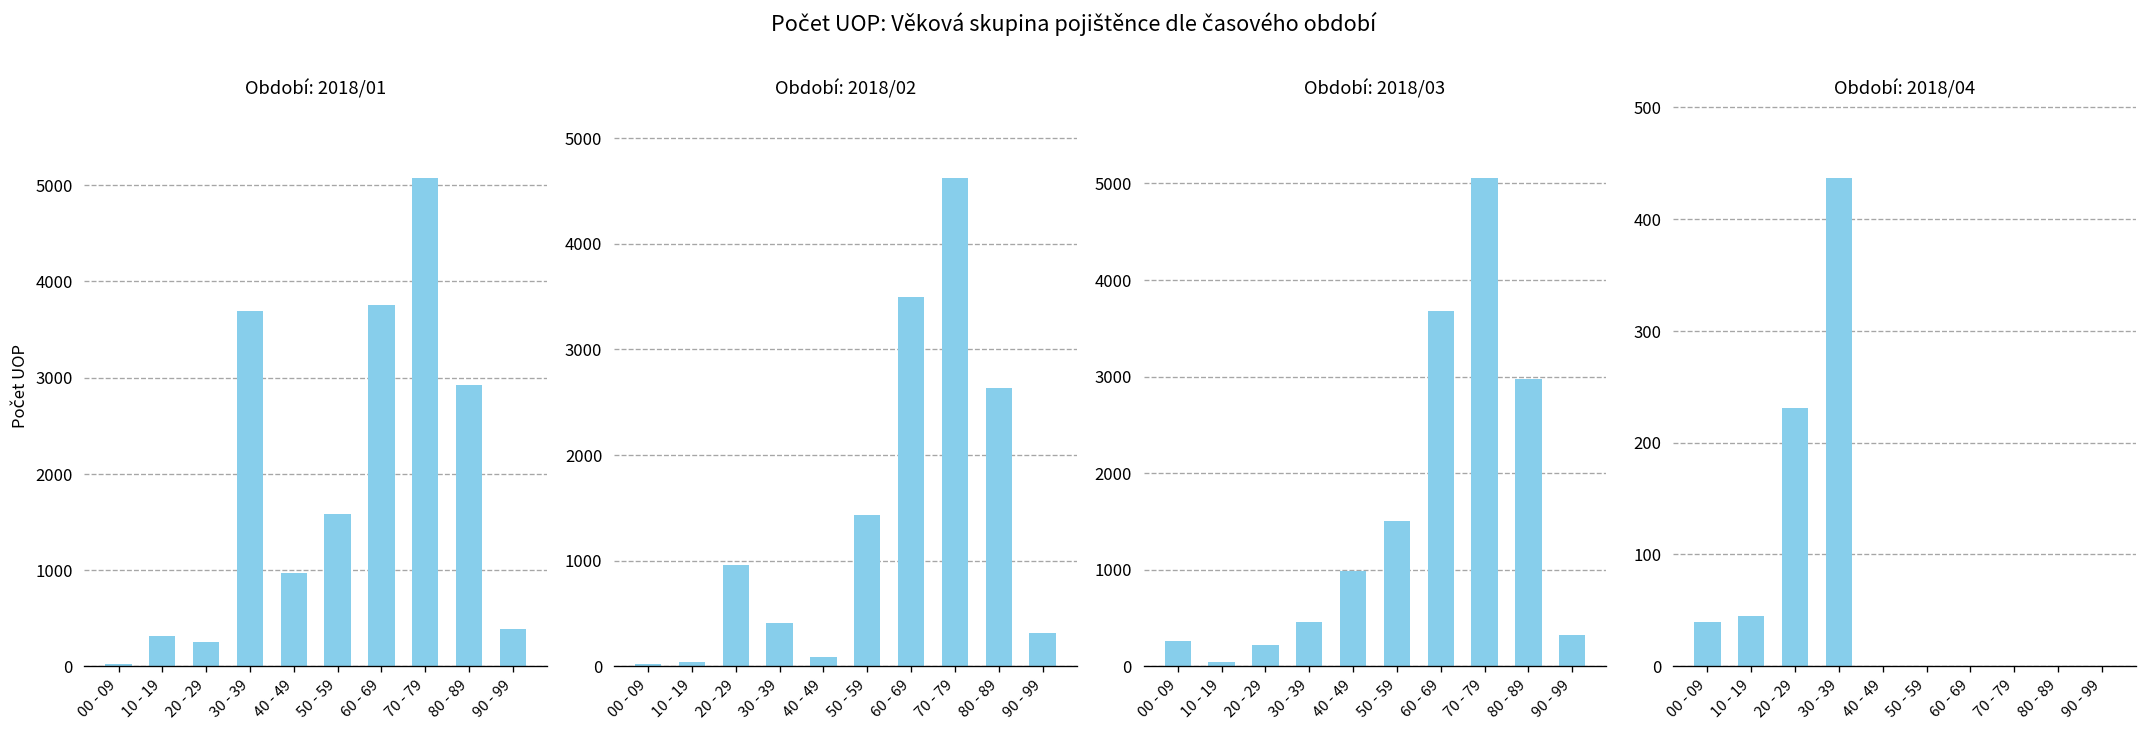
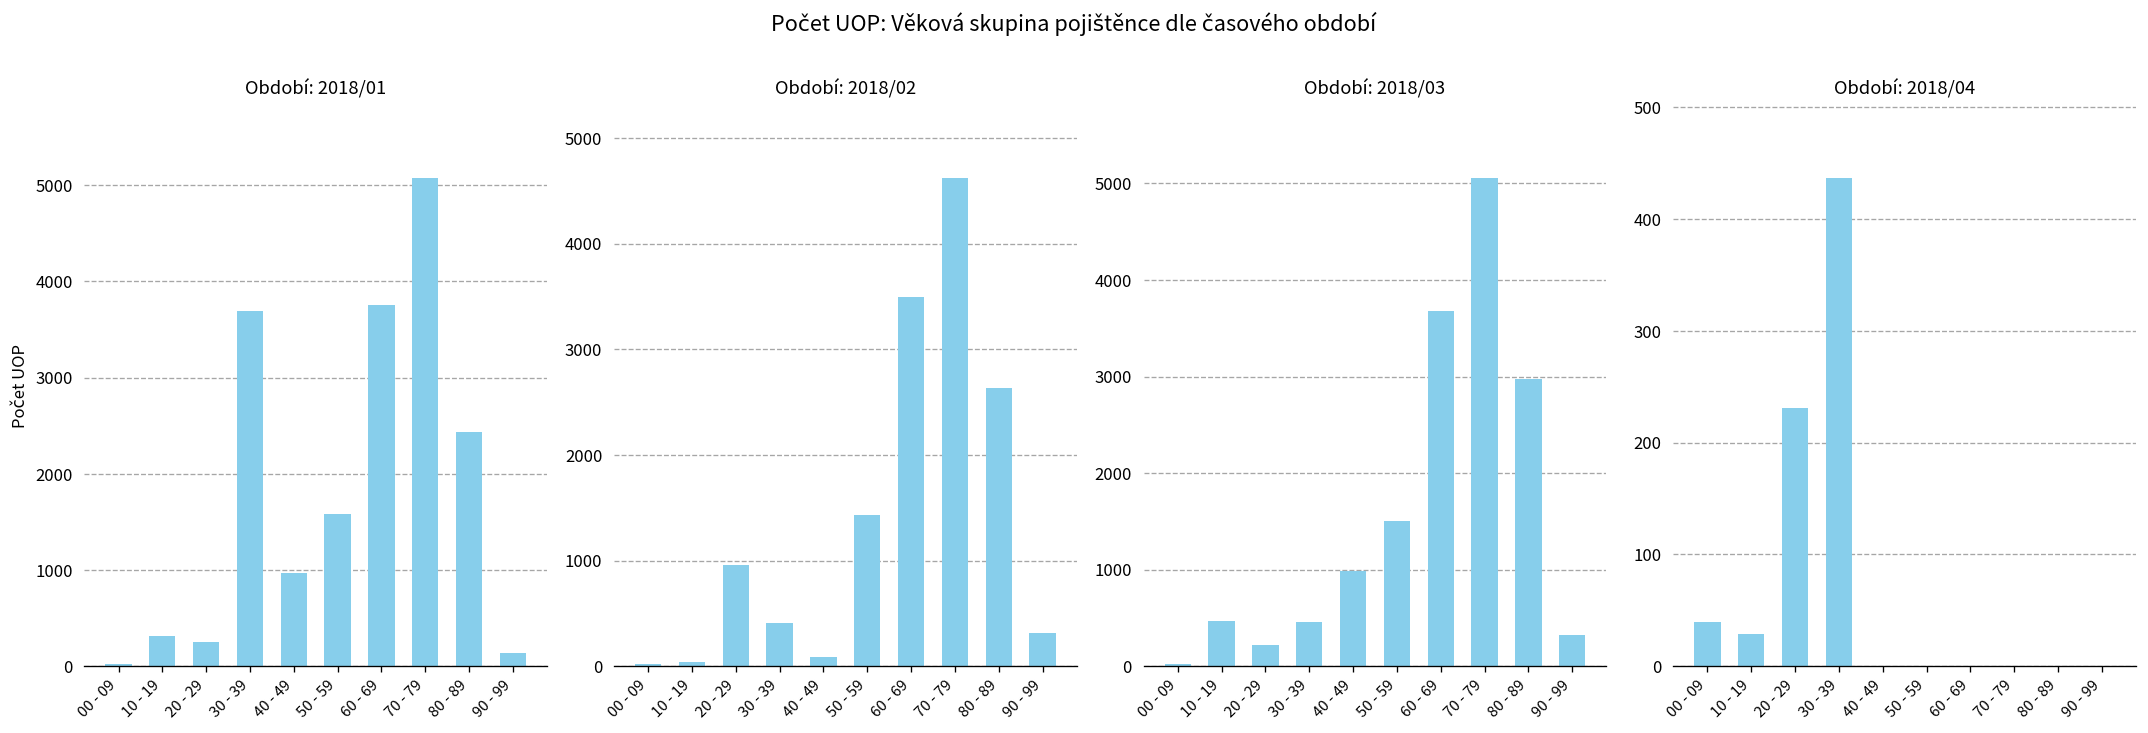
Období: 2018/01, 80 - 89: 2900 -> 2400
Období: 2018/01, 90 - 99: 400 -> 100
Období: 2018/03, 00 - 09: 300 -> 0
Období: 2018/03, 10 - 19: 0 -> 500
Období: 2018/04, 10 - 19: 50 -> 30
